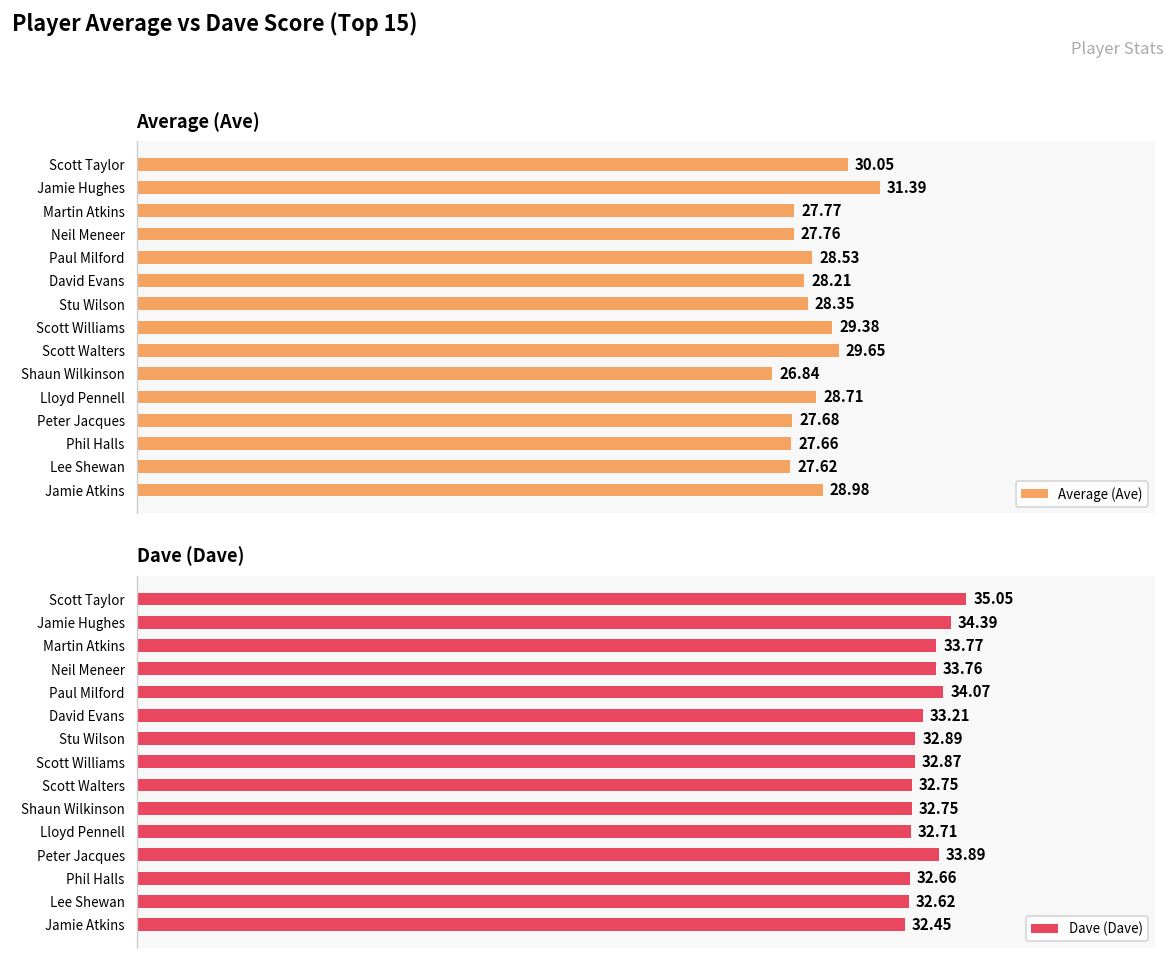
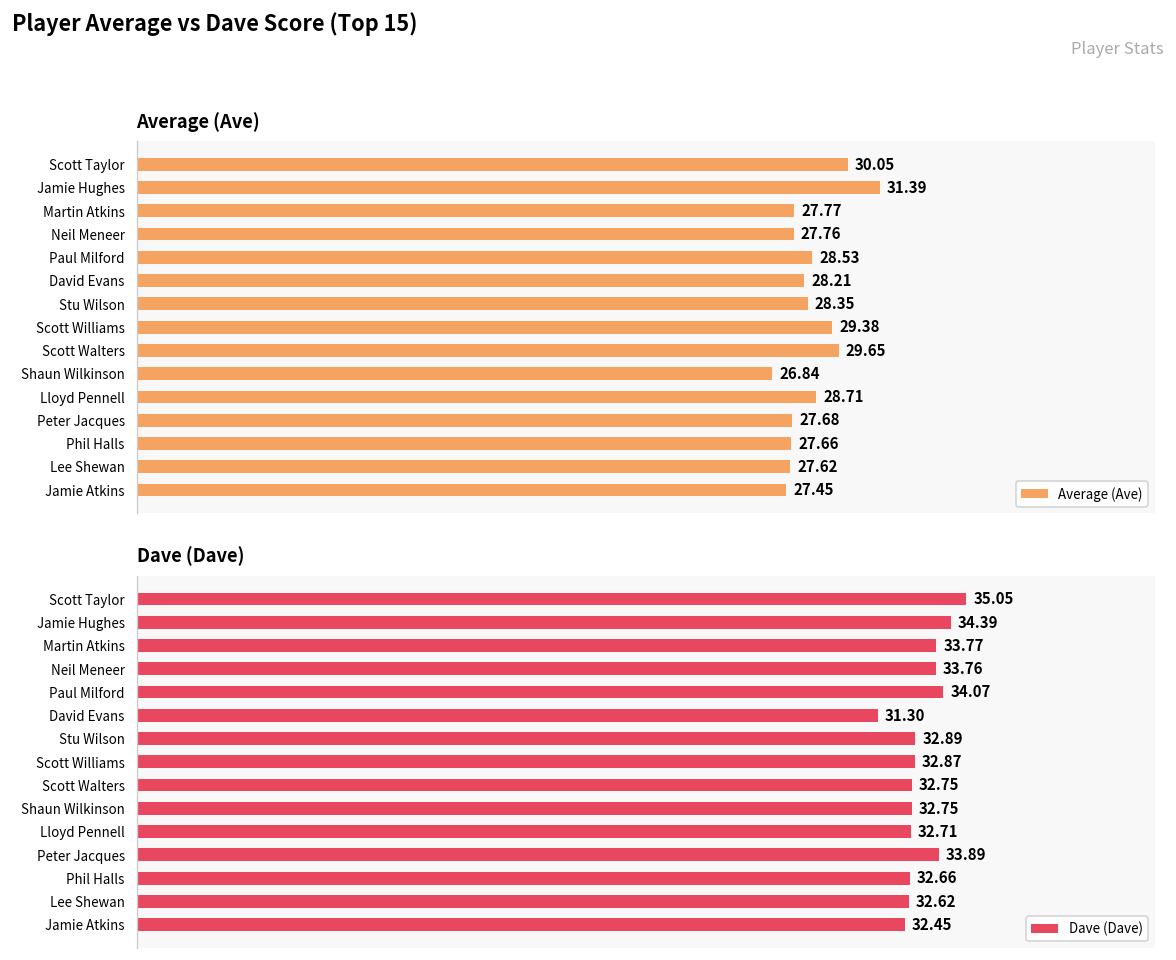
Average (Ave), Jamie Atkins: 28.98 -> 27.45
Dave (Dave), David Evans: 33.21 -> 31.30
